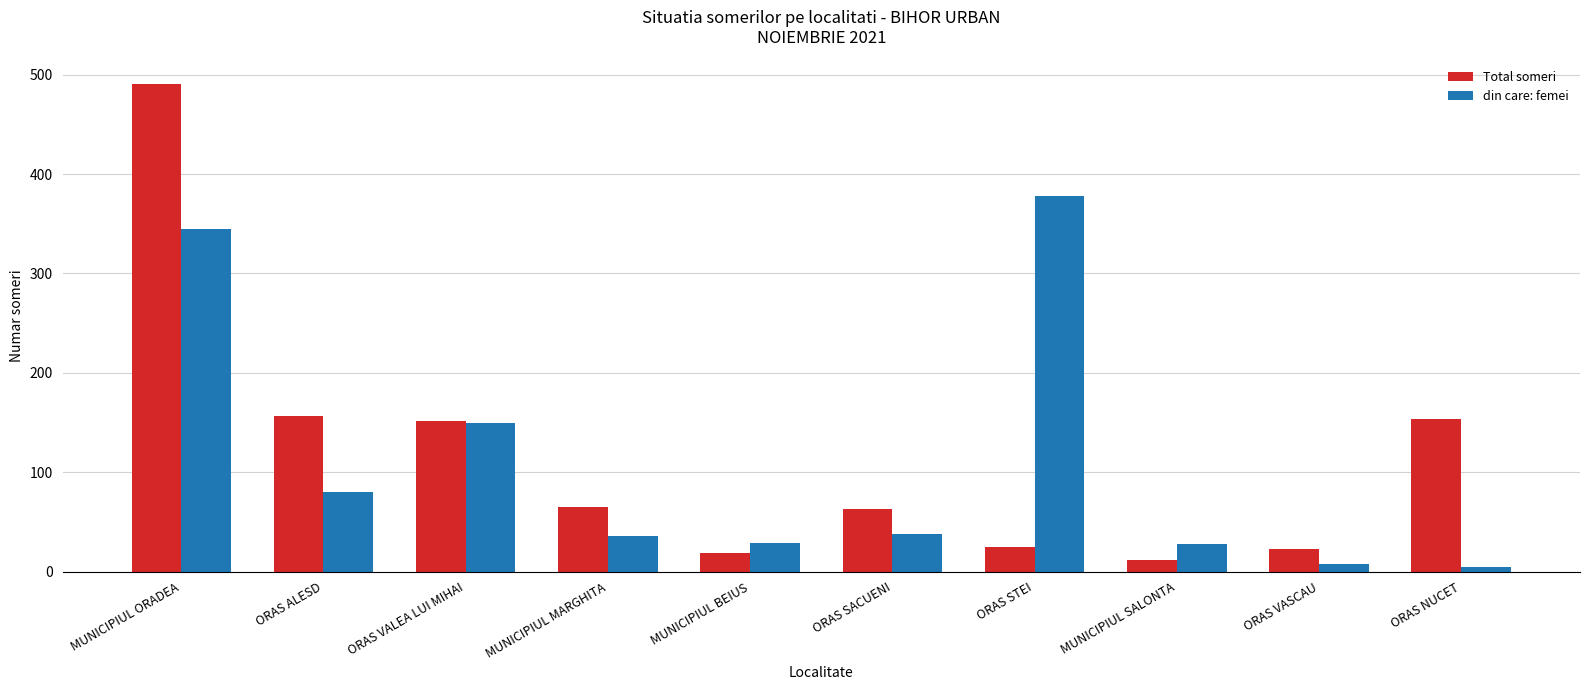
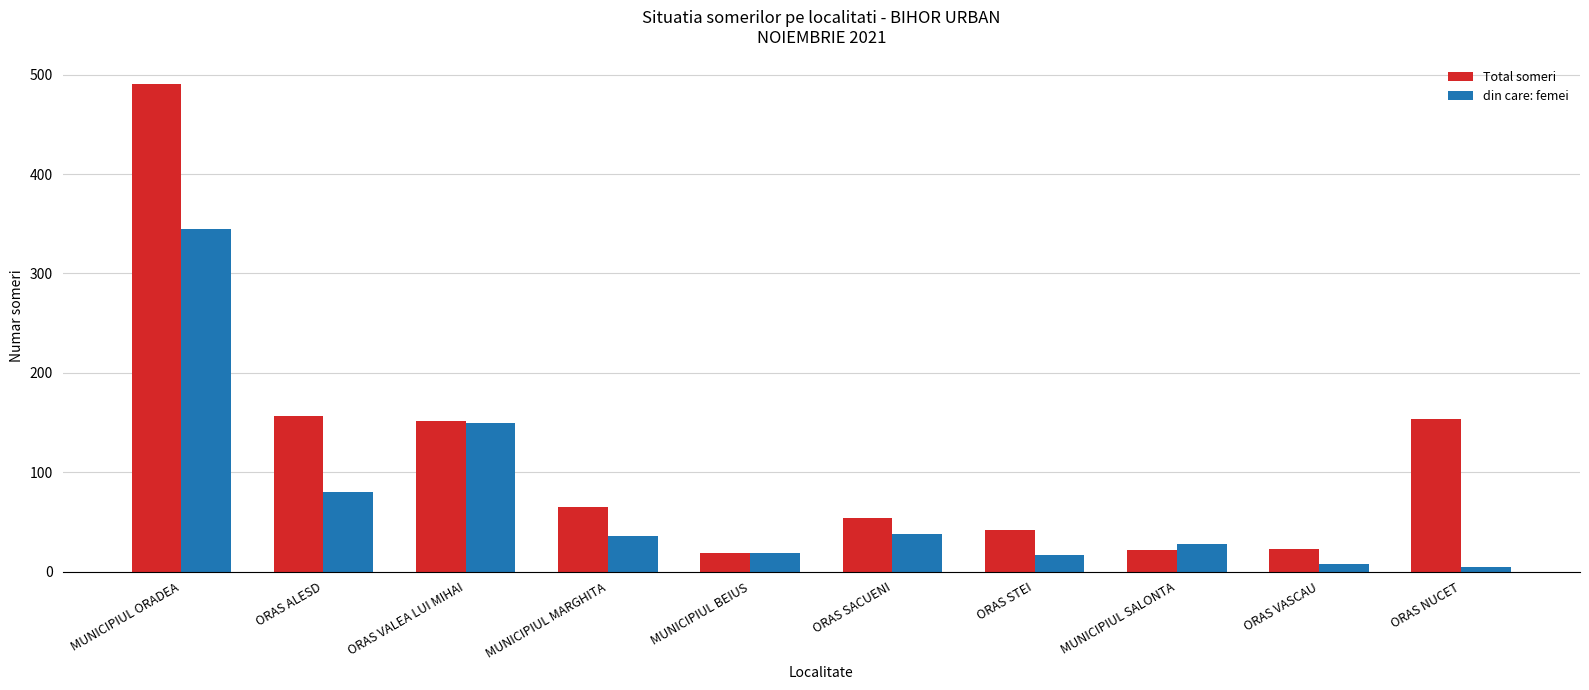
din care: femei, MUNICIPIUL BEIUS: 30 -> 20
Total someri, ORAS SACUENI: 60 -> 50
Total someri, ORAS STEI: 30 -> 40
din care: femei, ORAS STEI: 380 -> 20
Total someri, MUNICIPIUL SALONTA: 10 -> 20
